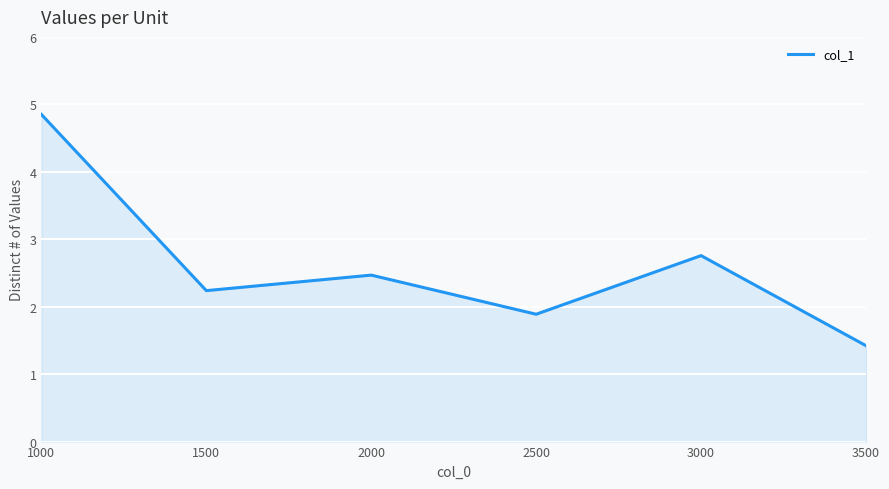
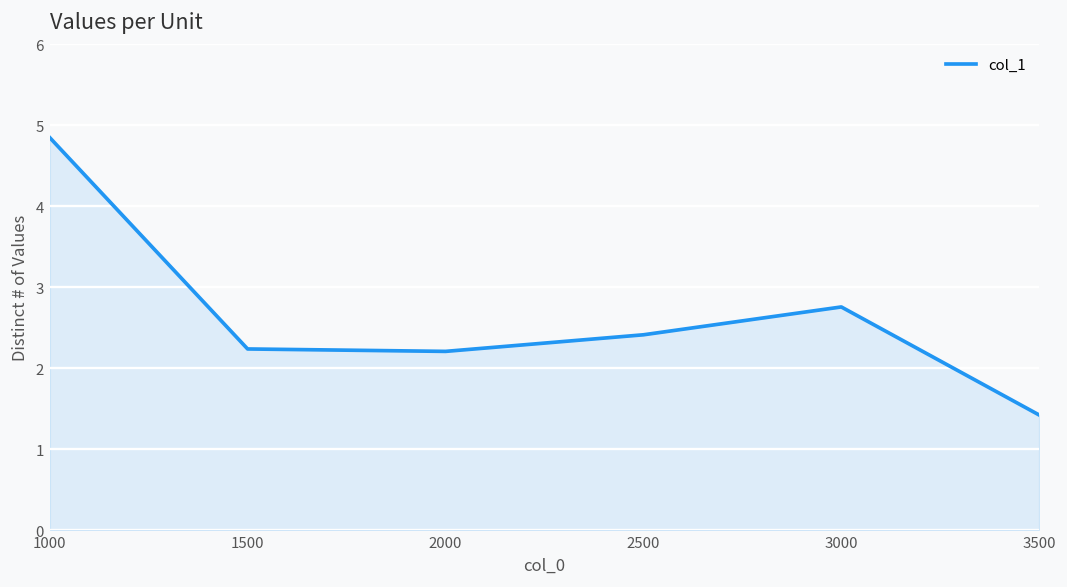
2000: 2.5 -> 2.2
2500: 1.9 -> 2.4
